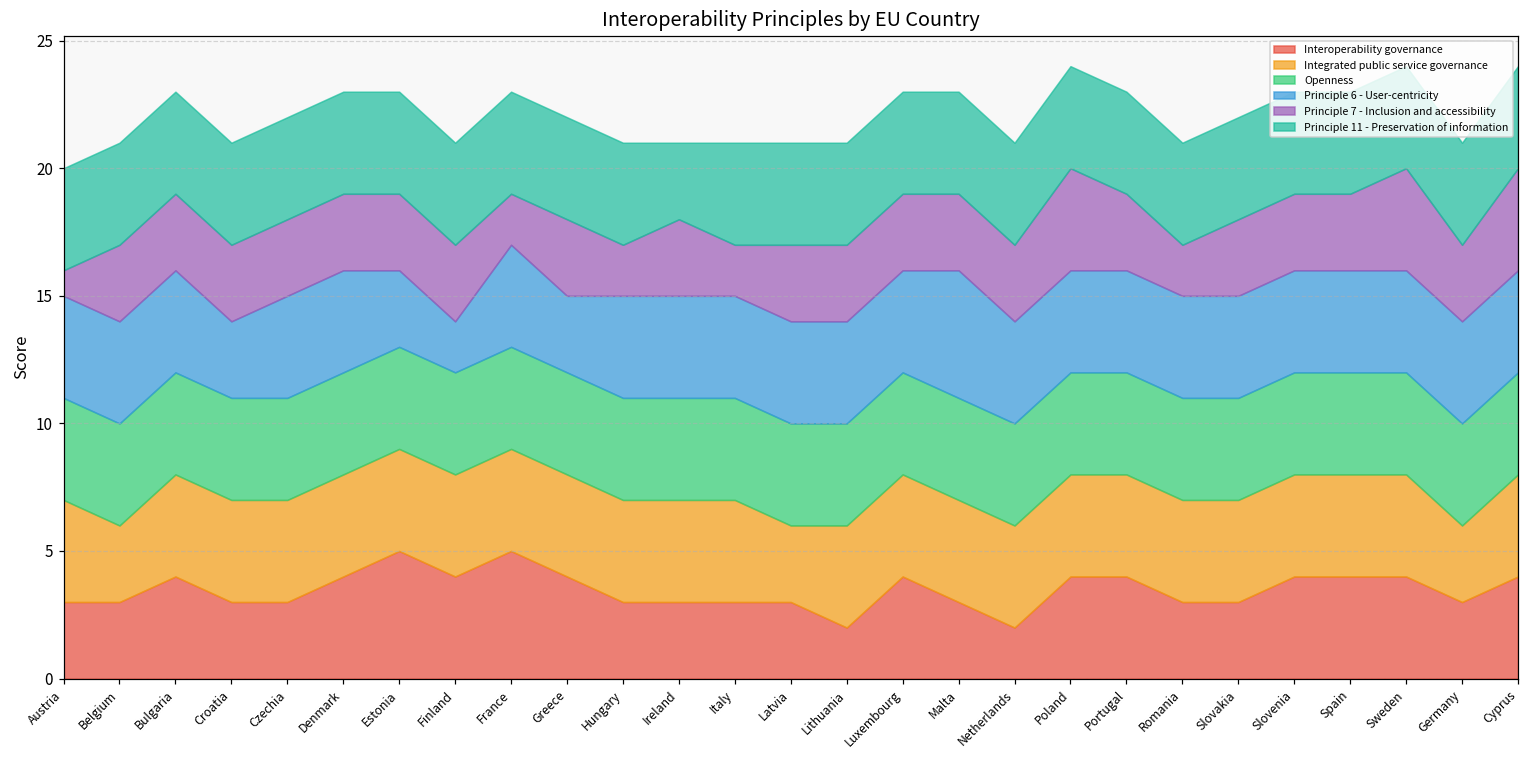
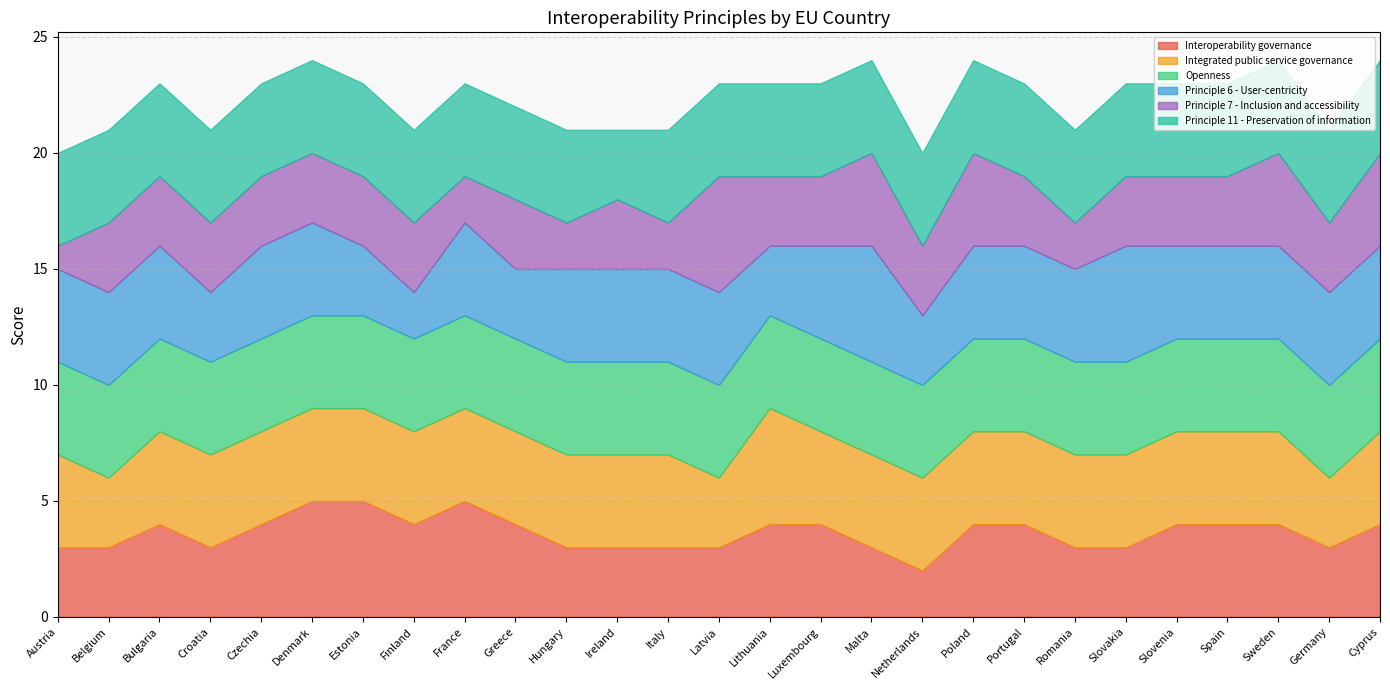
Interoperability governance, Czechia: 3 -> 4
Interoperability governance, Denmark: 4 -> 5
Principle 7 - Inclusion and accessibility, Latvia: 3 -> 5
Interoperability governance, Lithuania: 2 -> 4
Integrated public service governance, Lithuania: 4 -> 5
Principle 6 - User-centricity, Lithuania: 4 -> 3
Principle 7 - Inclusion and accessibility, Malta: 3 -> 4
Principle 6 - User-centricity, Netherlands: 4 -> 3
Principle 6 - User-centricity, Slovakia: 4 -> 5
